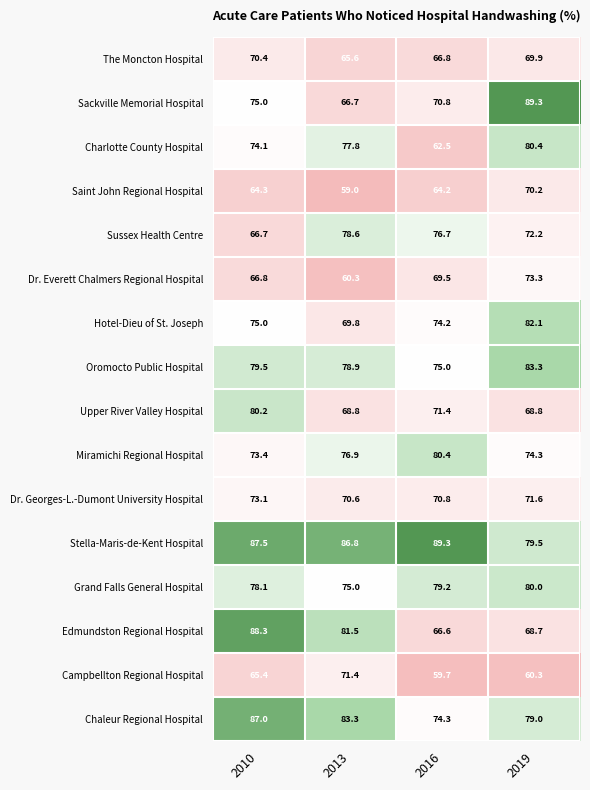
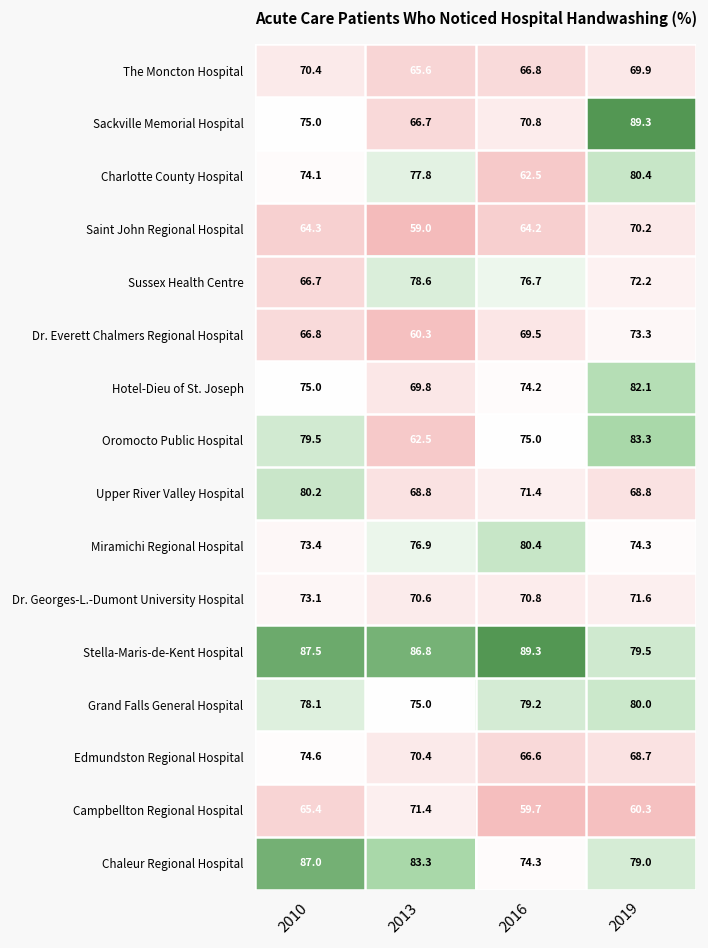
Oromocto Public Hospital, 2013: 78.9 -> 62.5
Edmundston Regional Hospital, 2010: 88.3 -> 74.6
Edmundston Regional Hospital, 2013: 81.5 -> 70.4
